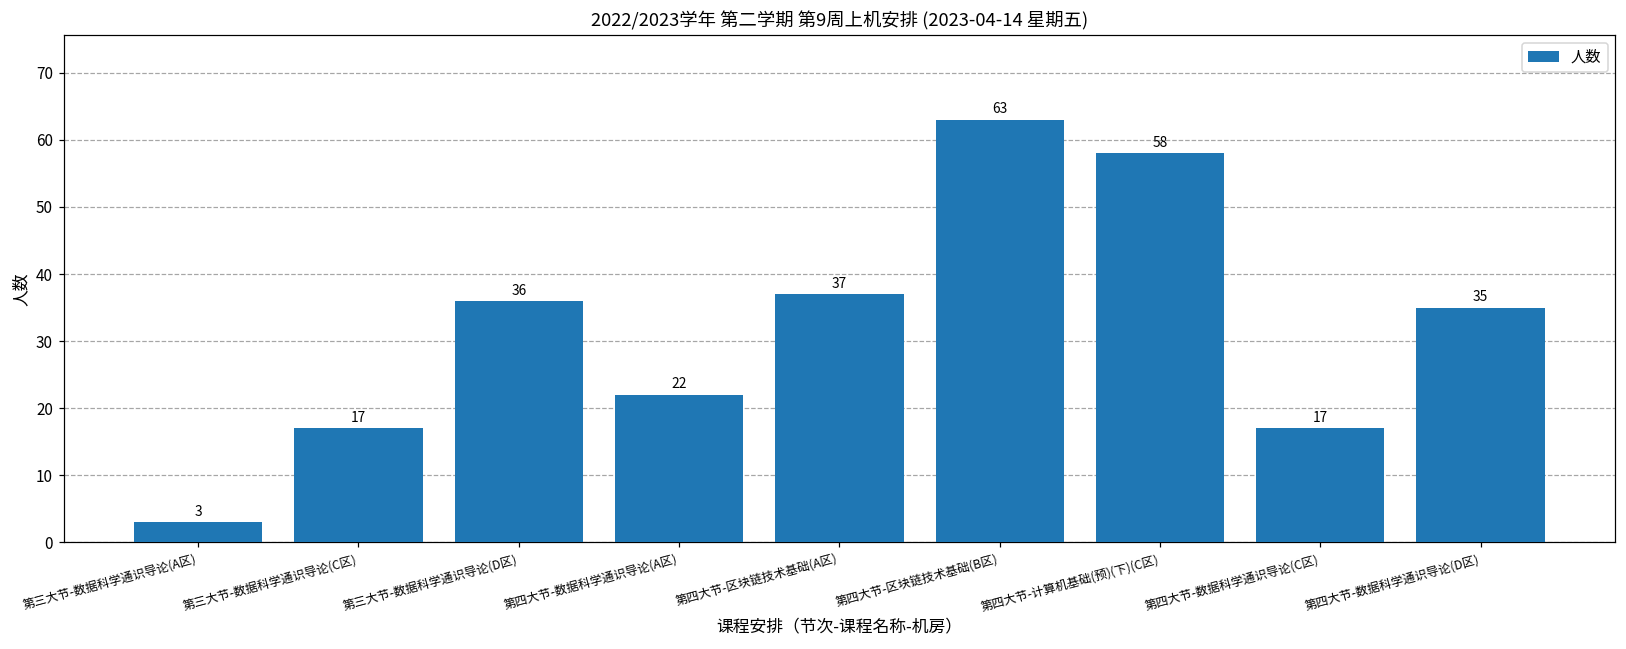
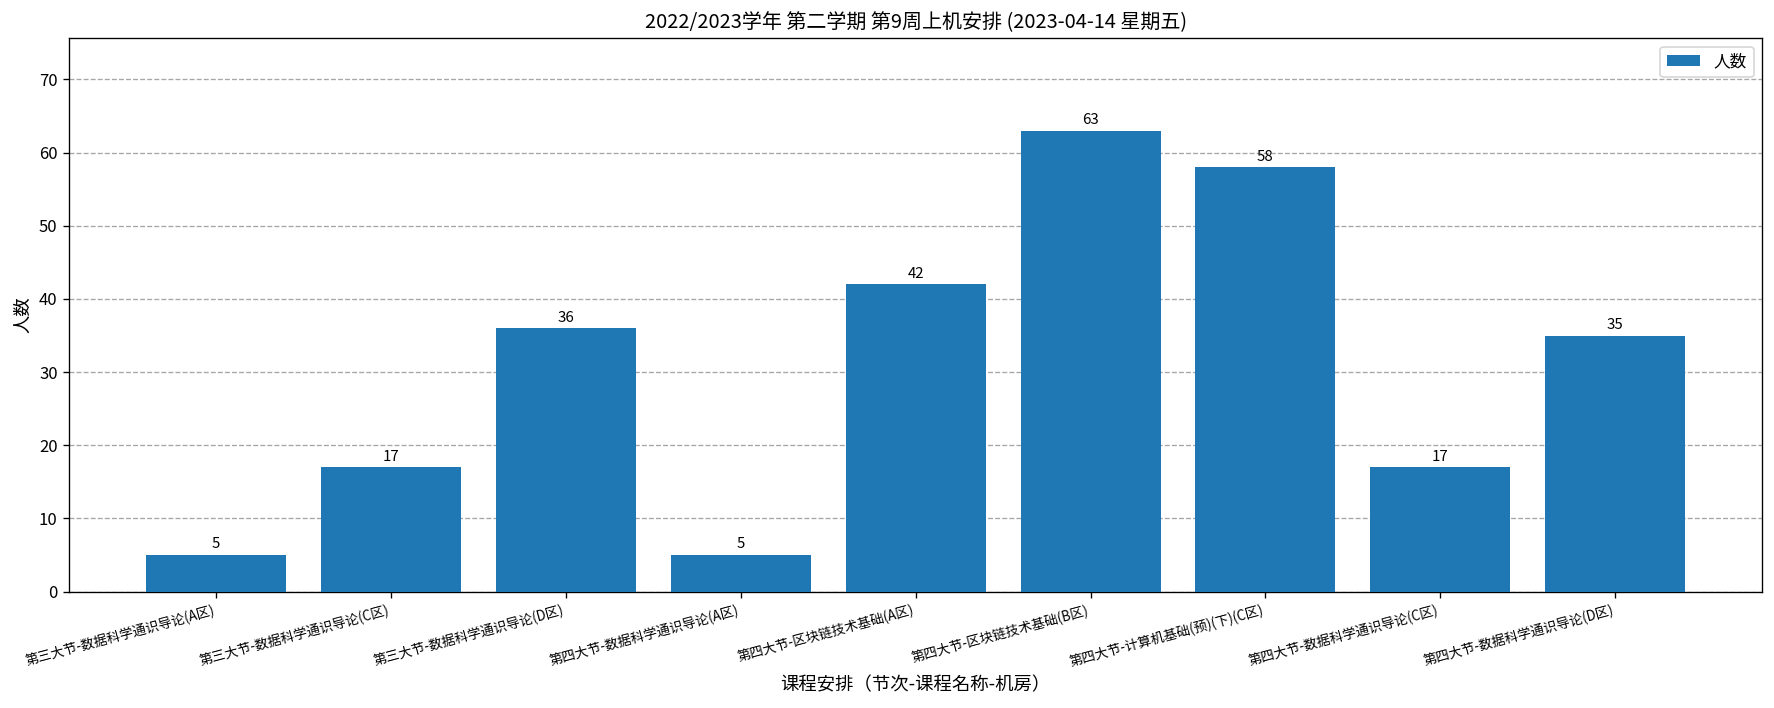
第三大节-数据科学通识导论(A区): 3 -> 5
第四大节-数据科学通识导论(A区): 22 -> 5
第四大节-区块链技术基础(A区): 37 -> 42
